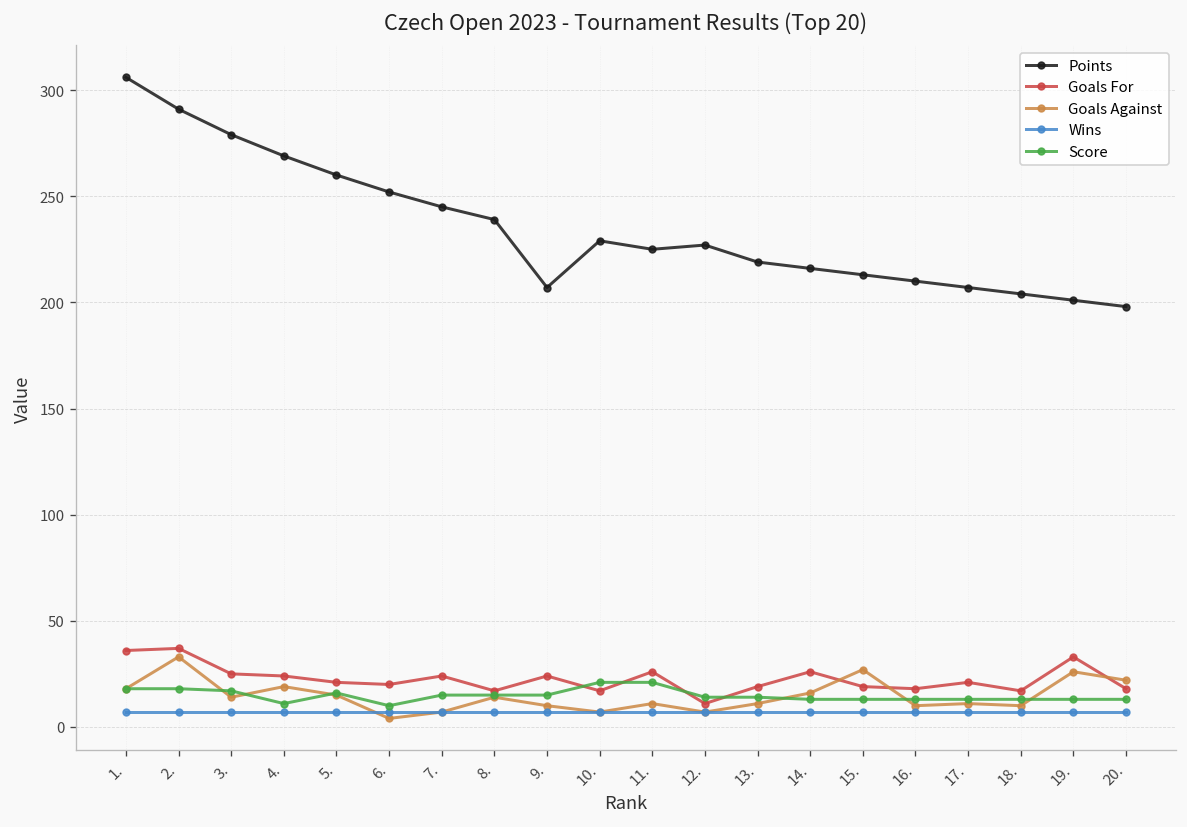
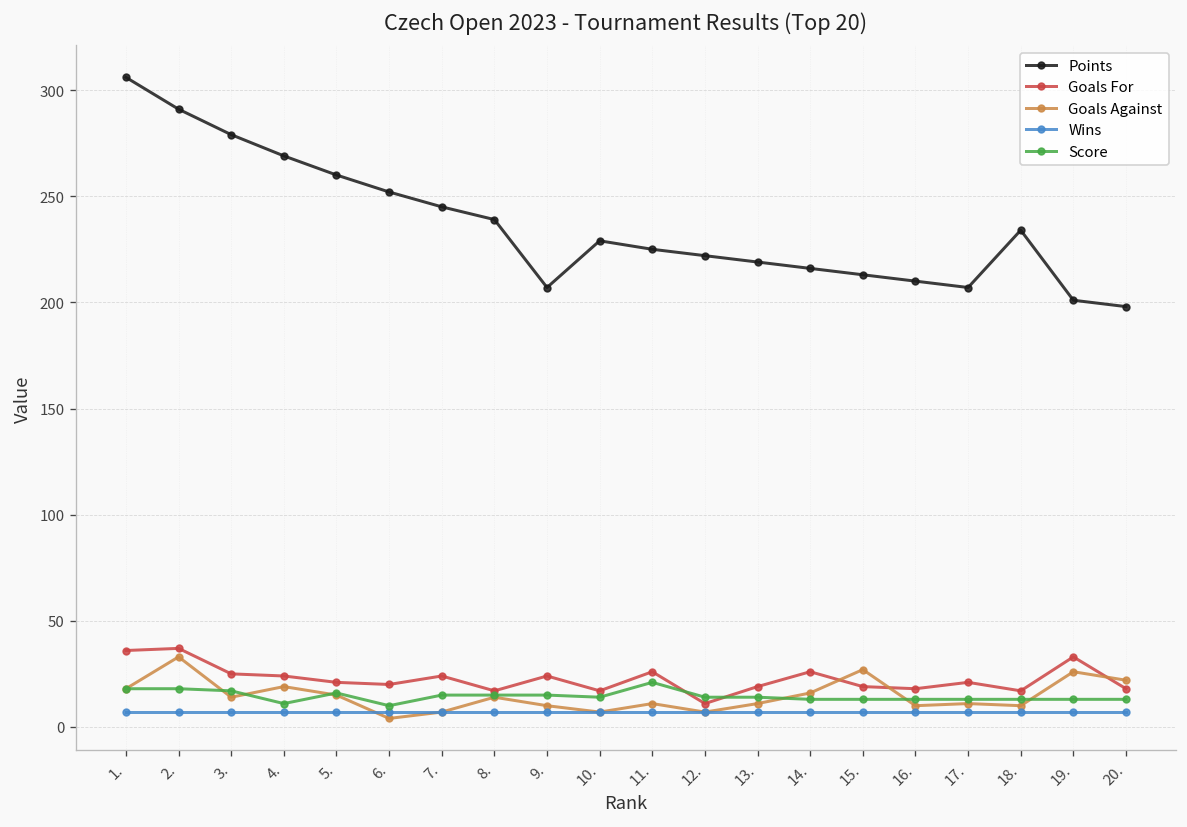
Score, 10.: 21 -> 14
Points, 12.: 227 -> 222
Points, 18.: 204 -> 234
